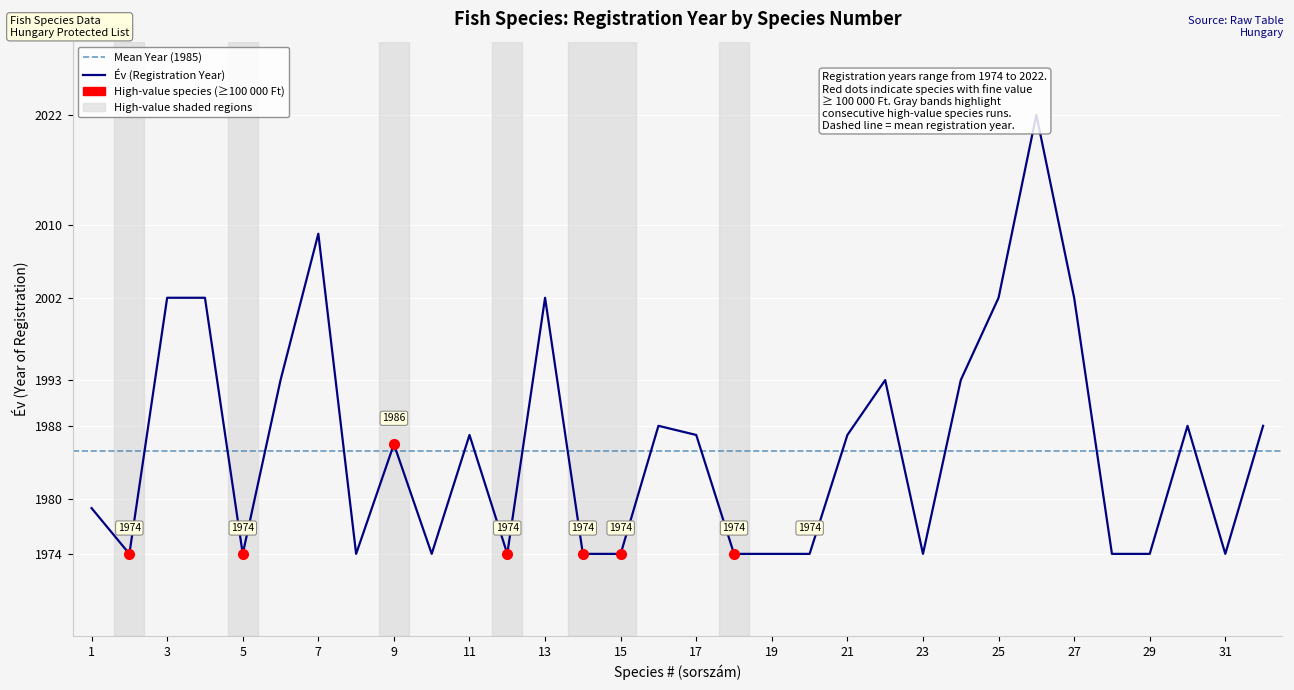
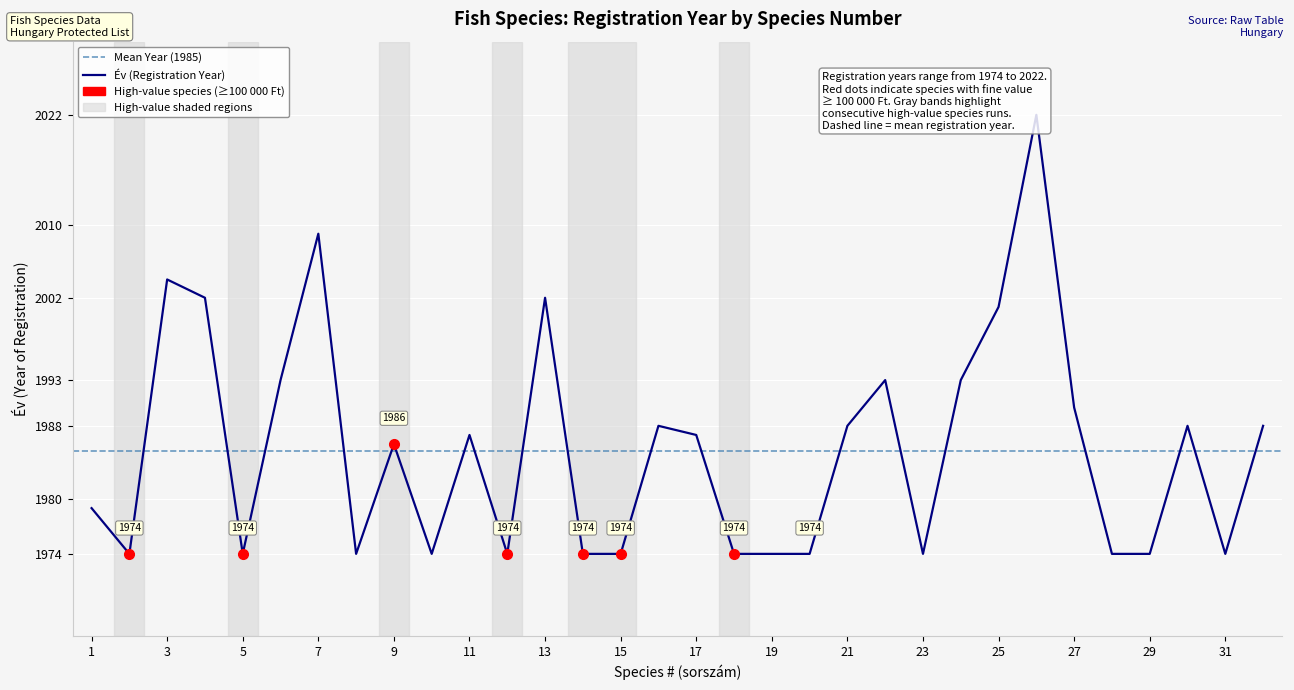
Év (Registration Year), 3: 2002 -> 2004
Év (Registration Year), 21: 1987 -> 1988
Év (Registration Year), 25: 2002 -> 2001
Év (Registration Year), 27: 2002 -> 1990
